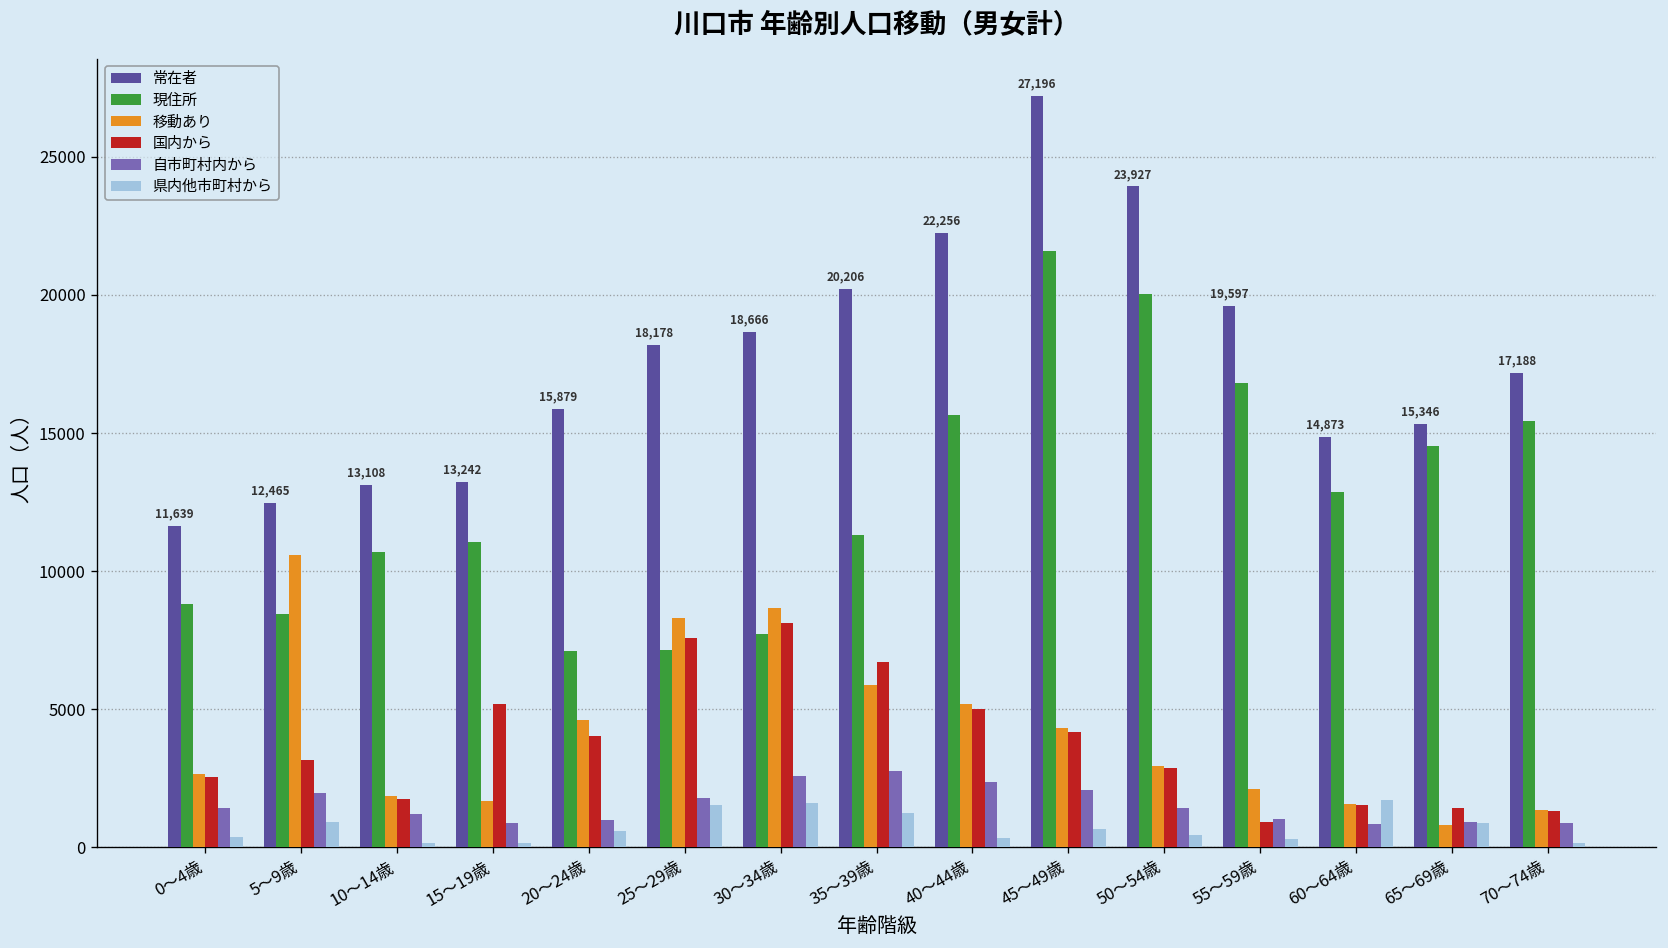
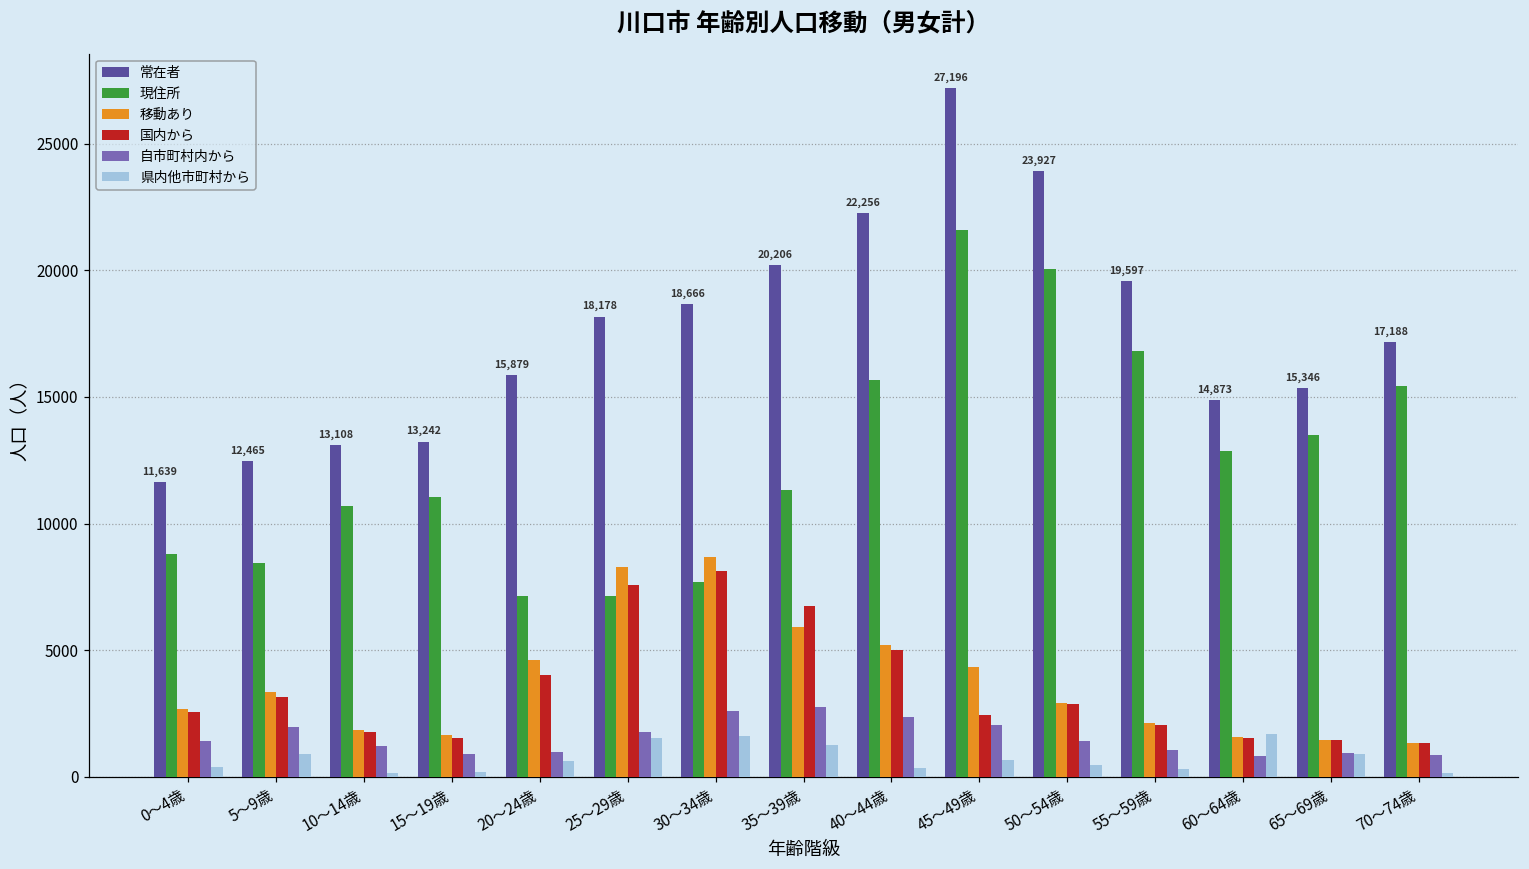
移動あり, 5～9歳: 10600 -> 3300
国内から, 15～19歳: 5200 -> 1500
国内から, 45～49歳: 4200 -> 2500
国内から, 55～59歳: 900 -> 2100
現住所, 65～69歳: 14500 -> 13500
移動あり, 65～69歳: 800 -> 1500
